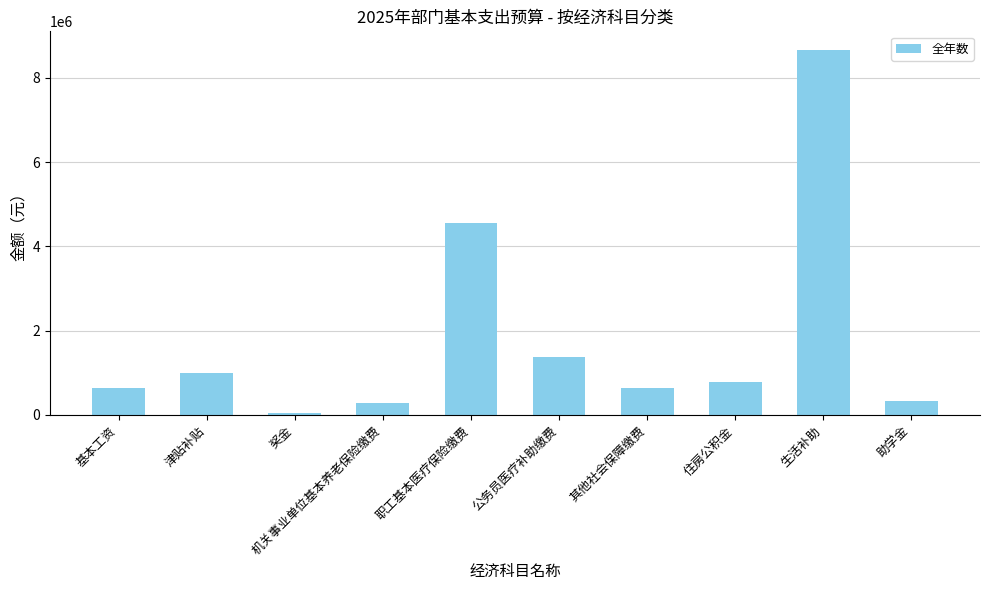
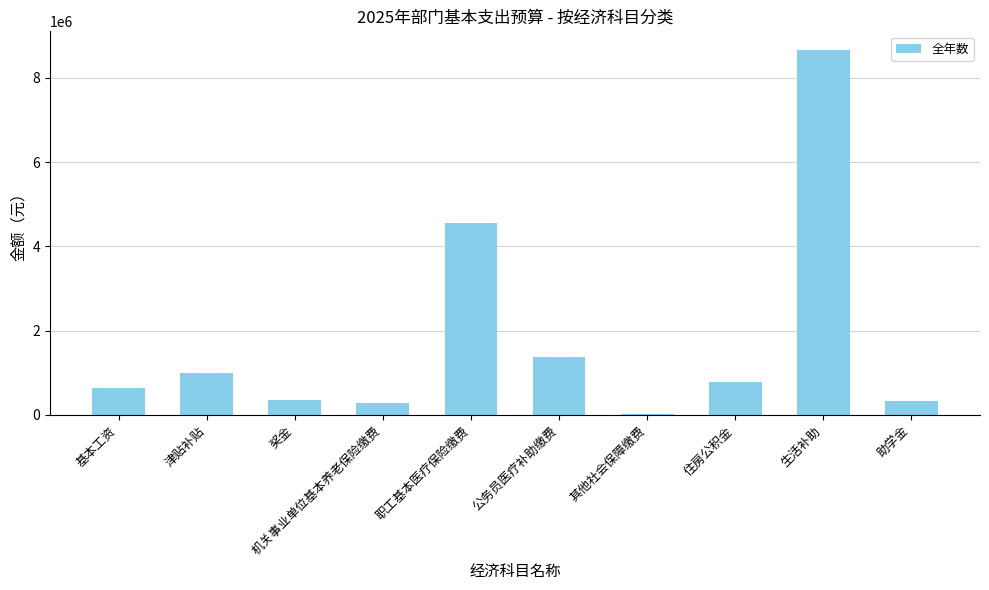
奖金: 100000 -> 300000
其他社会保障缴费: 600000 -> 0
